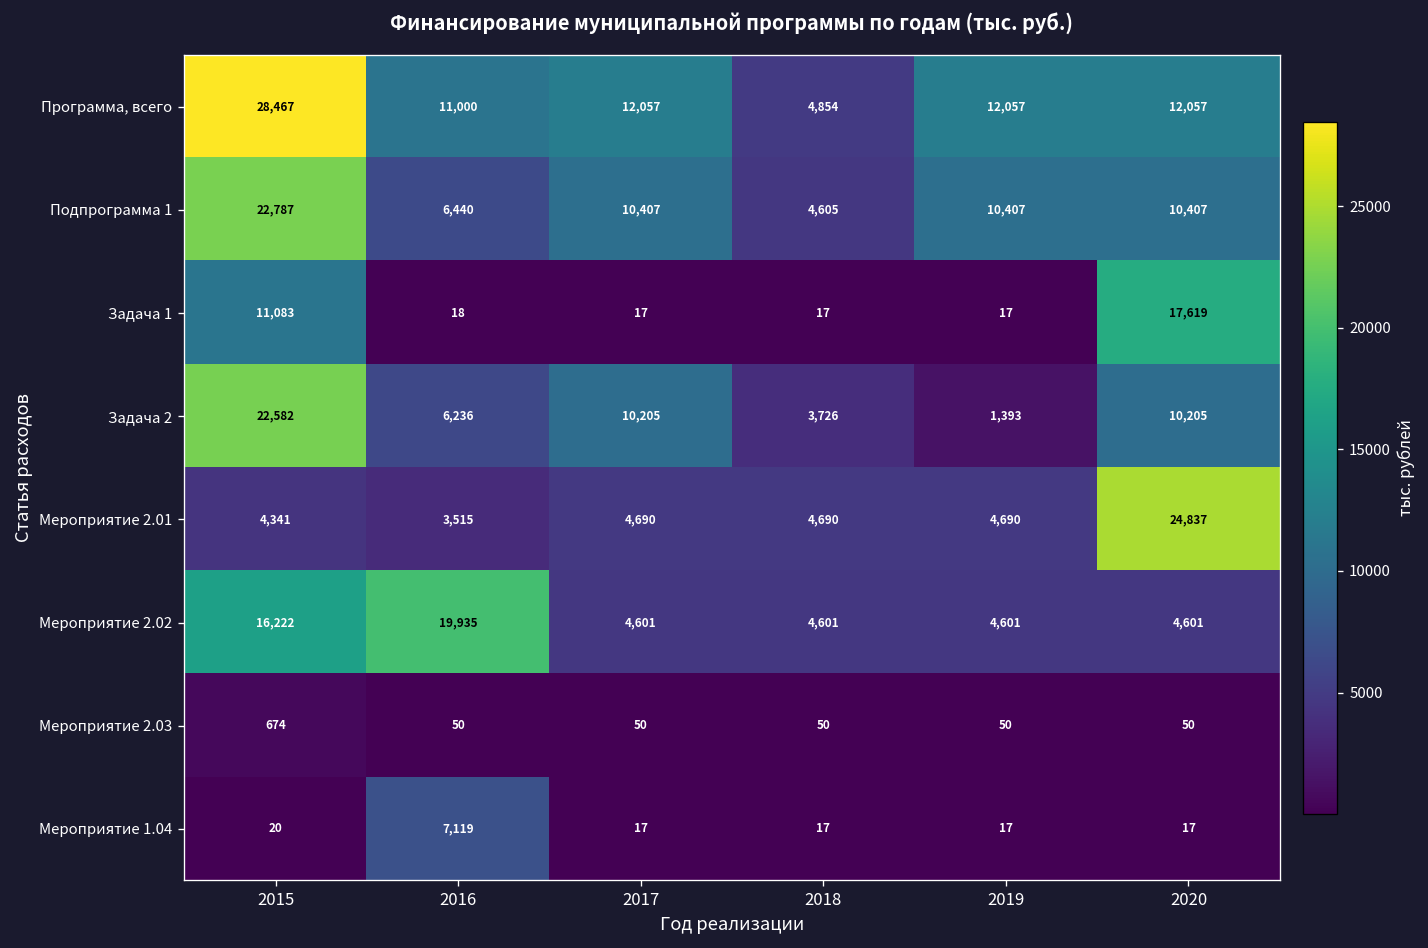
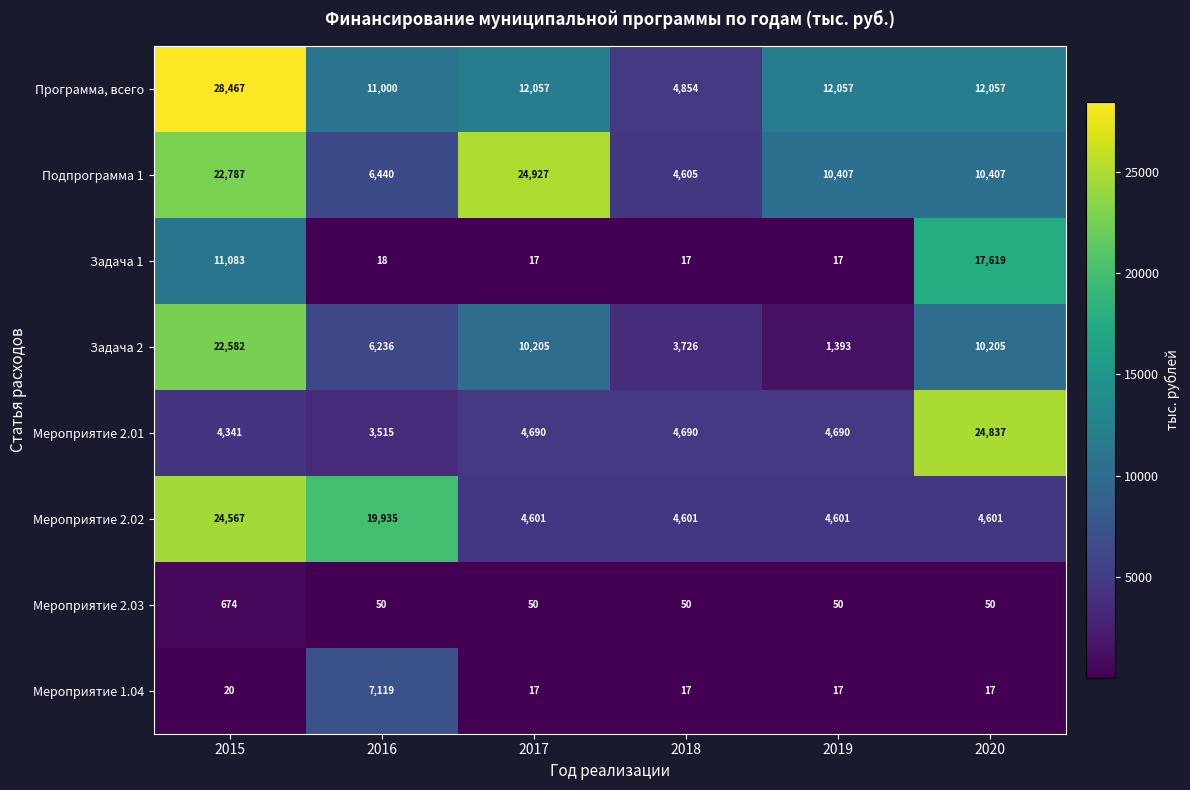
Подпрограмма 1, 2017: 10,407 -> 24,927
Мероприятие 2.02, 2015: 16,222 -> 24,567
